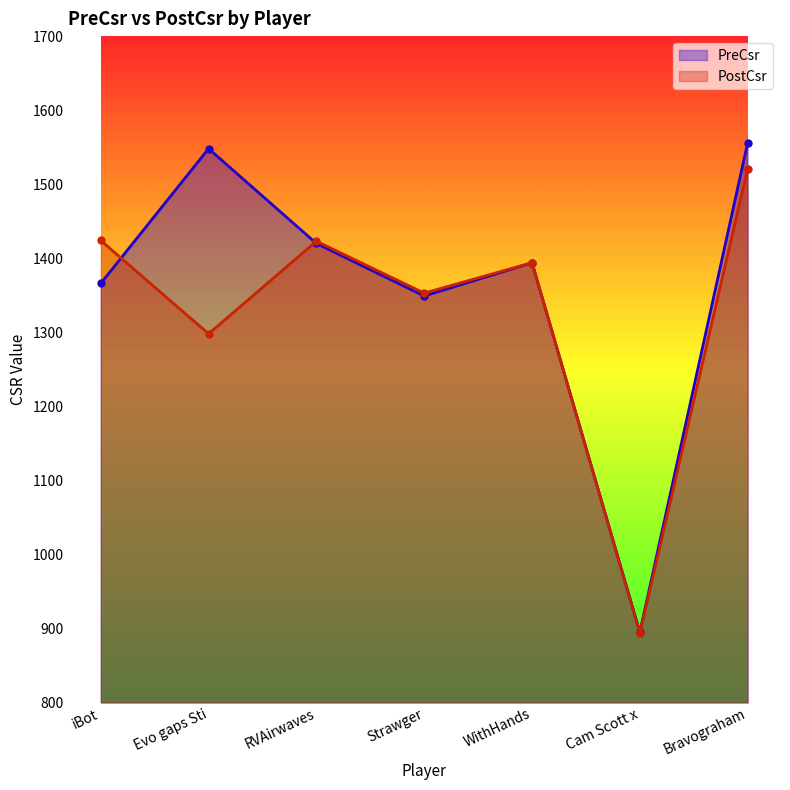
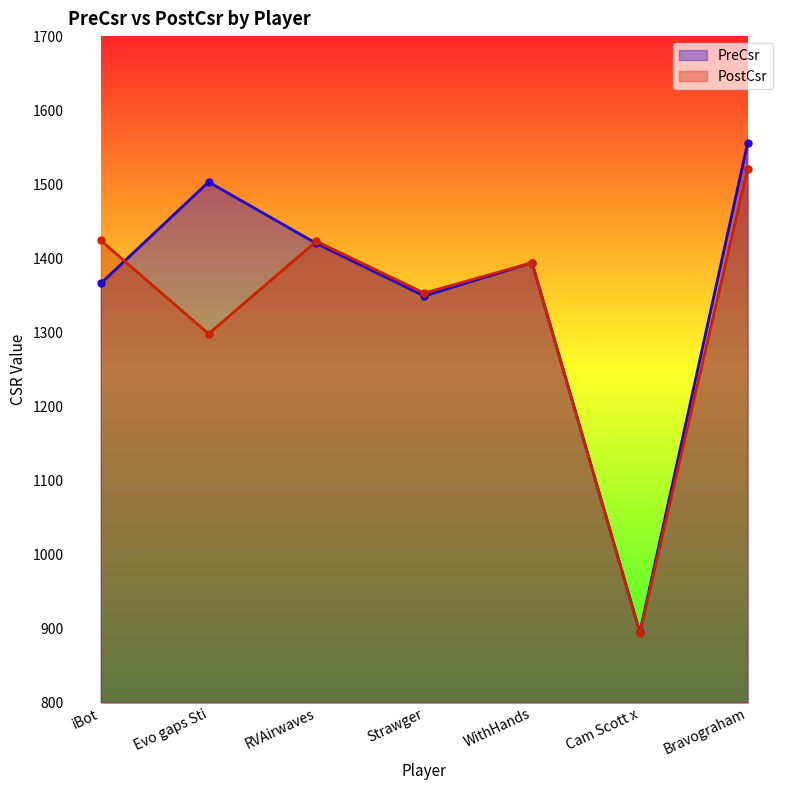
PreCsr, Evo gaps Sti: 1550 -> 1500
